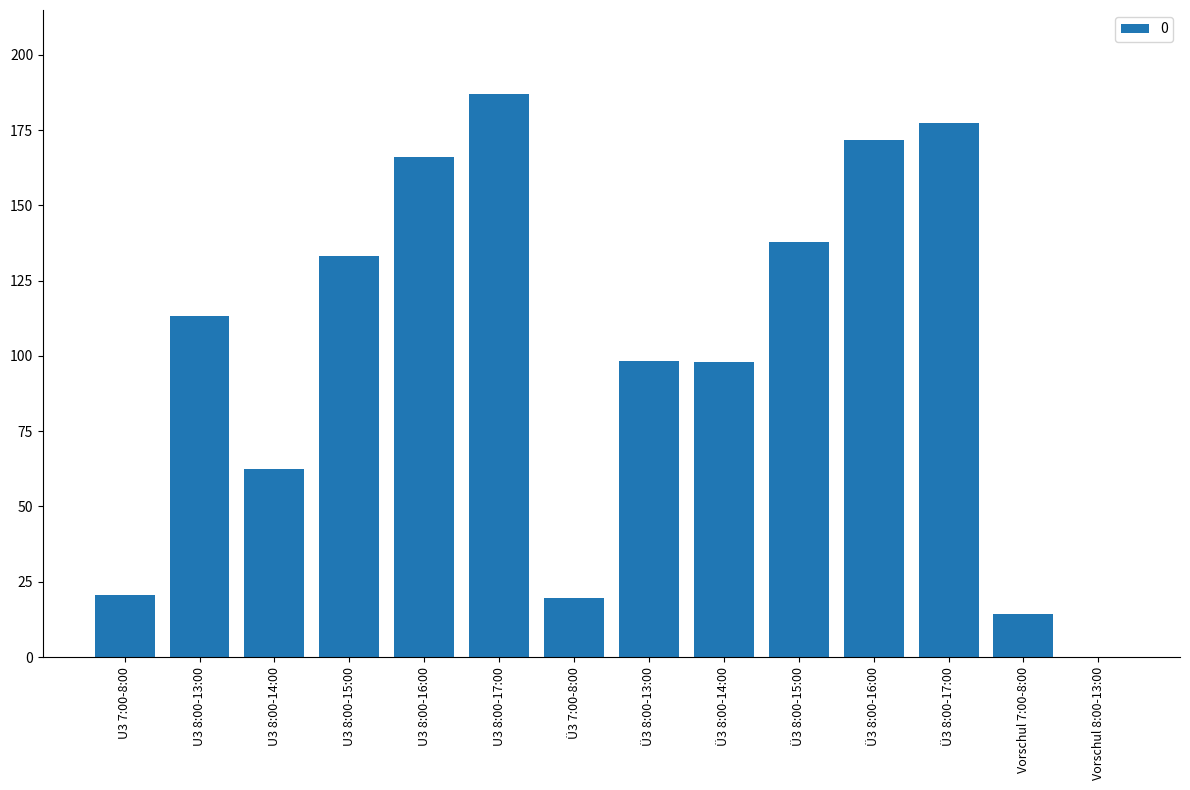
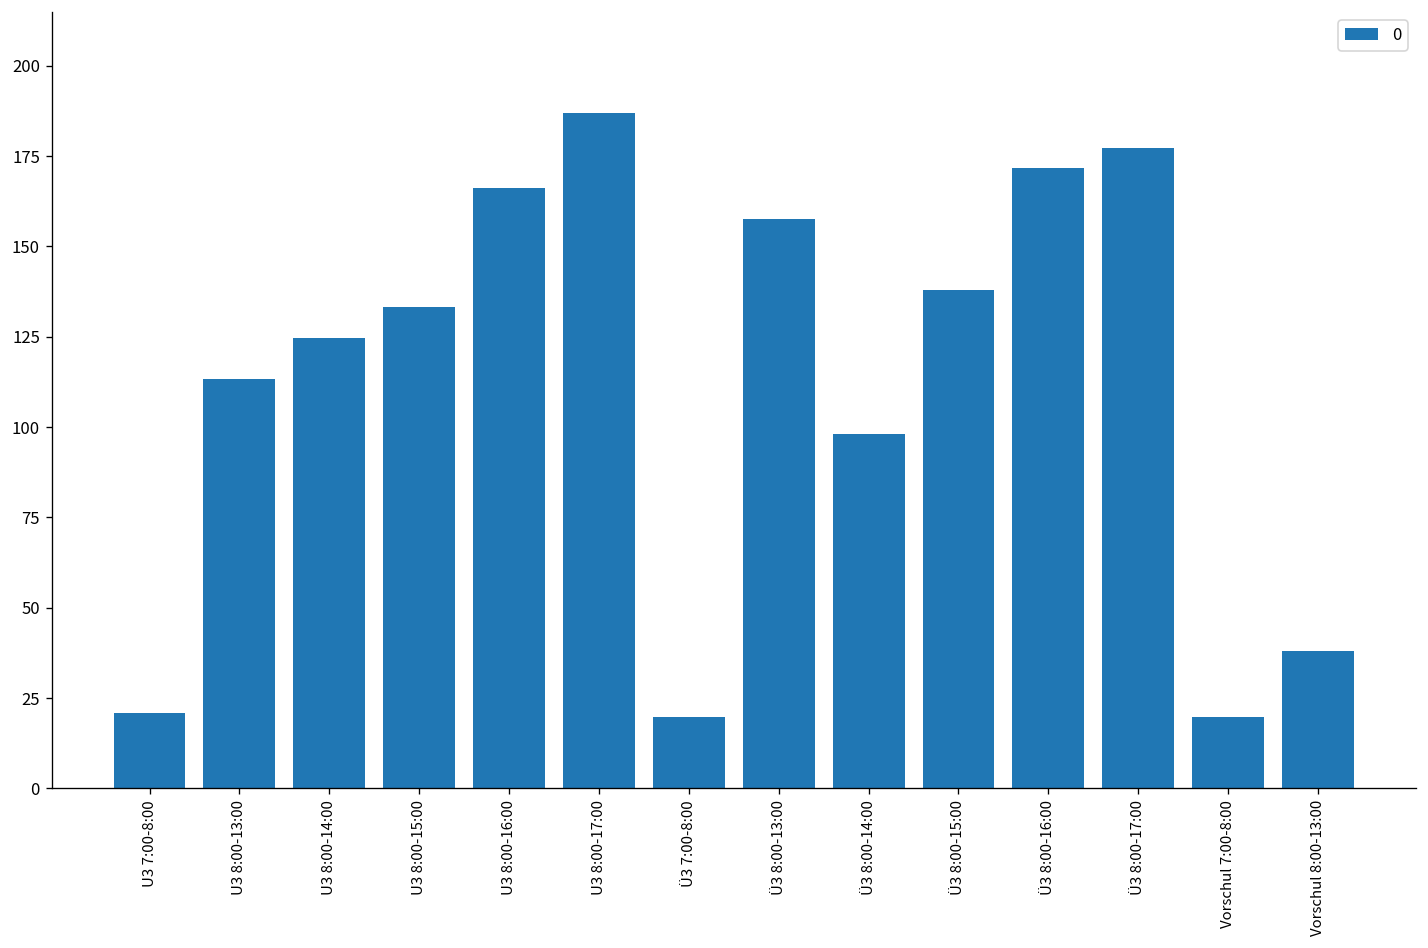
U3 8:00-14:00: 63 -> 125
Ü3 8:00-13:00: 98 -> 158
Vorschul 7:00-8:00: 14 -> 20
Vorschul 8:00-13:00: 0 -> 38
